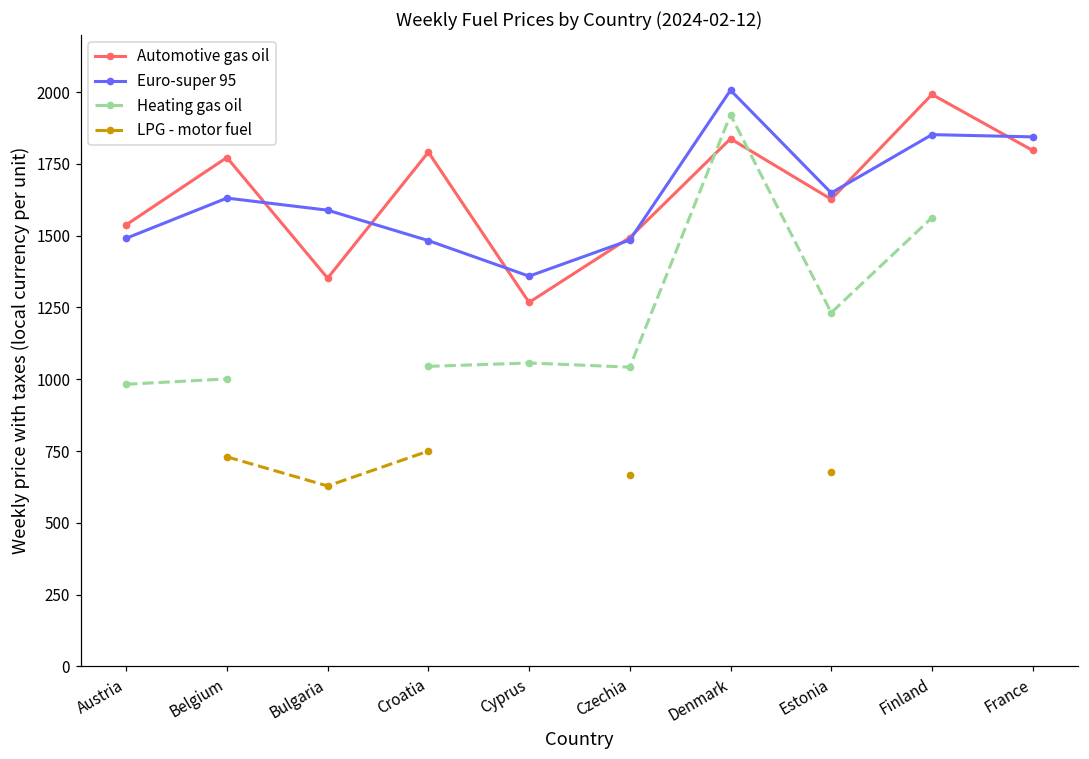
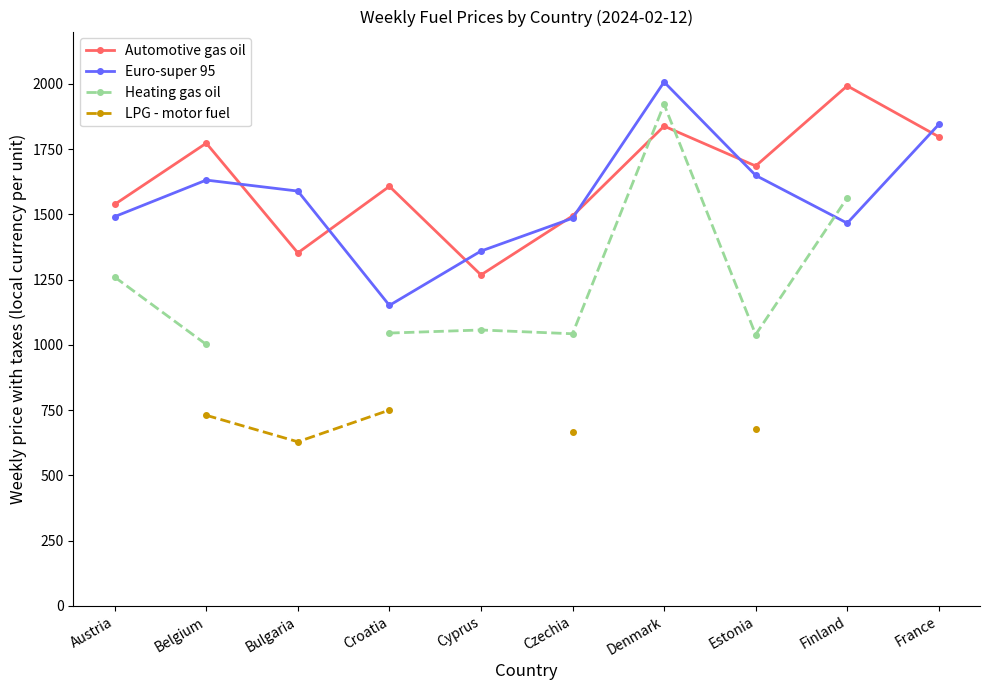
Heating gas oil, Austria: 980 -> 1260
Automotive gas oil, Croatia: 1790 -> 1610
Euro-super 95, Croatia: 1480 -> 1150
Automotive gas oil, Estonia: 1630 -> 1690
Heating gas oil, Estonia: 1230 -> 1040
Euro-super 95, Finland: 1850 -> 1470
